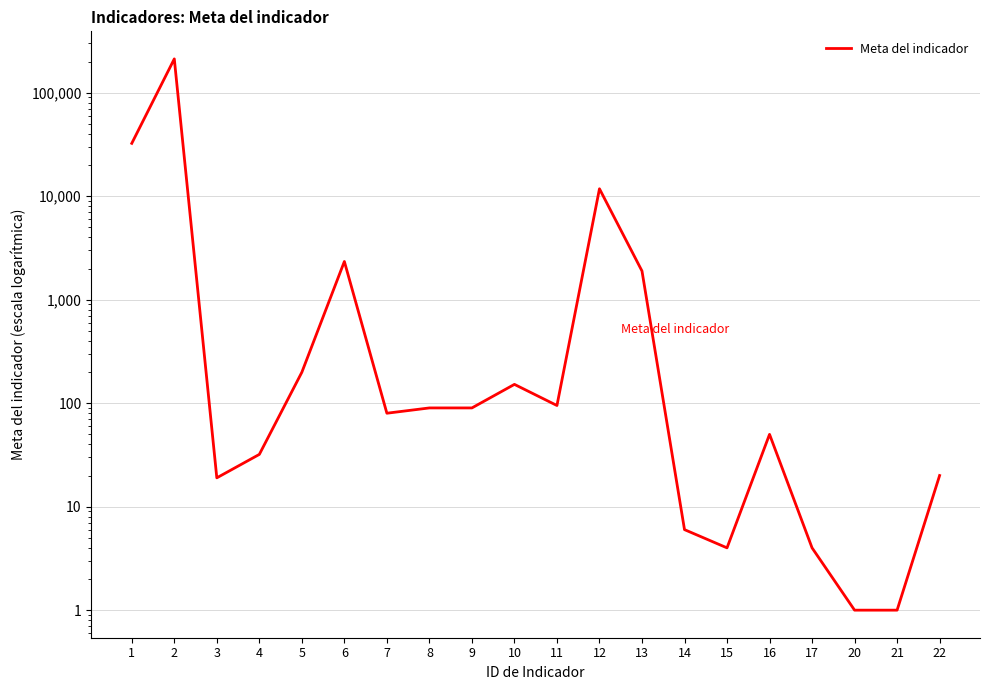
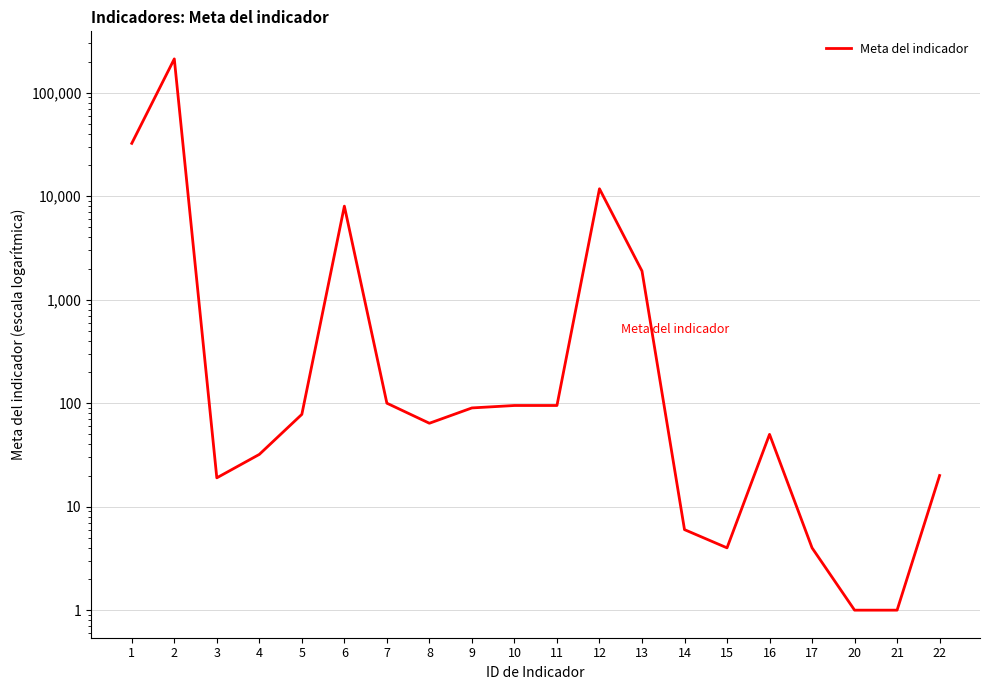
5: 200 -> 80
6: 2,300 -> 8,000
7: 80 -> 100
8: 90 -> 60
10: 150 -> 100
